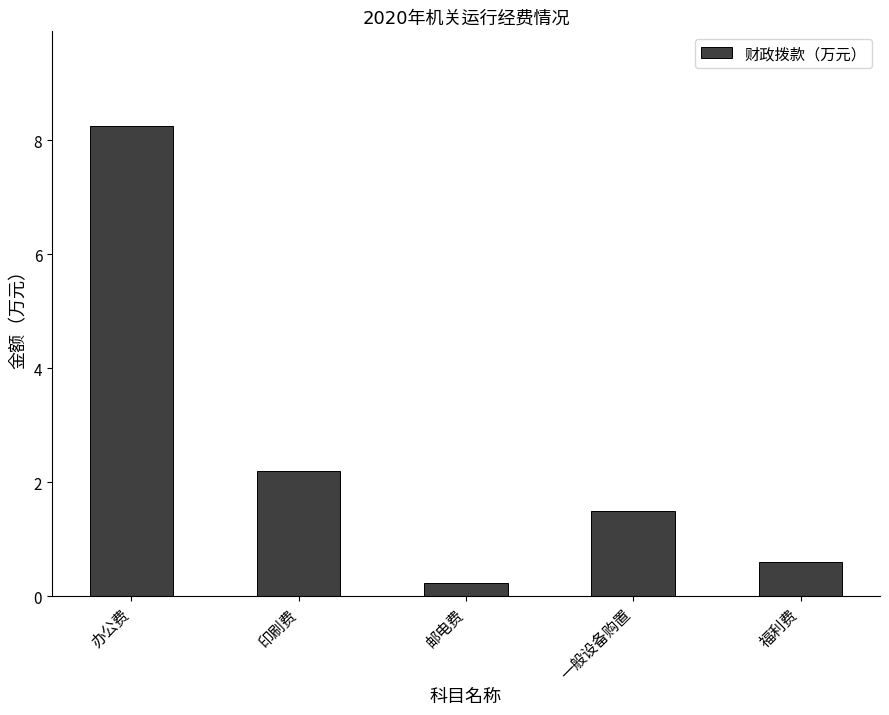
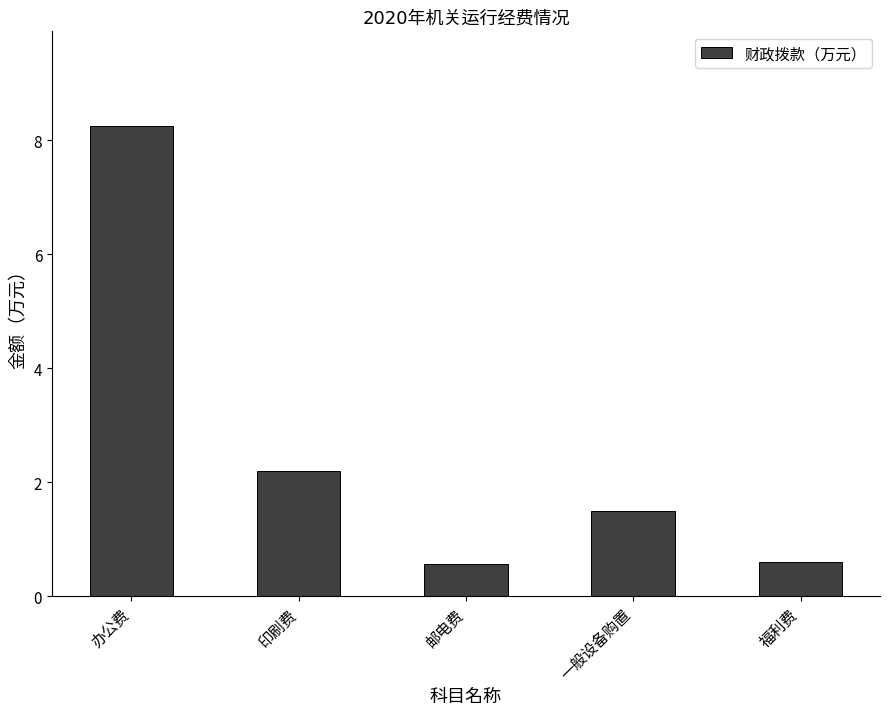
邮电费: 0.2 -> 0.6
